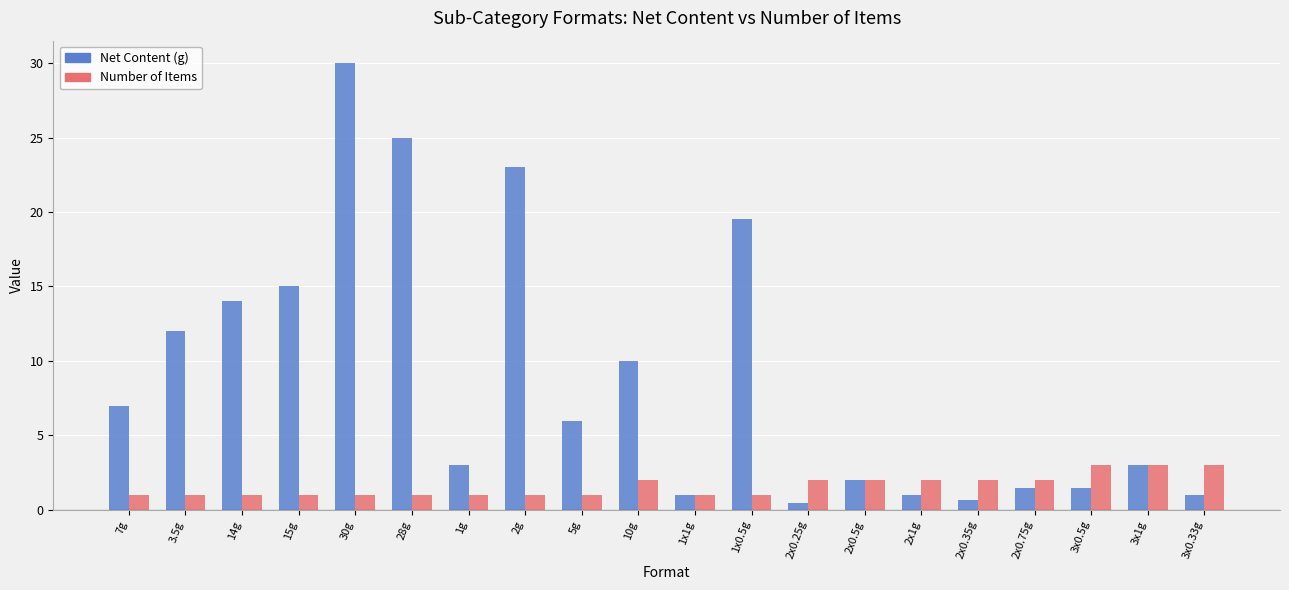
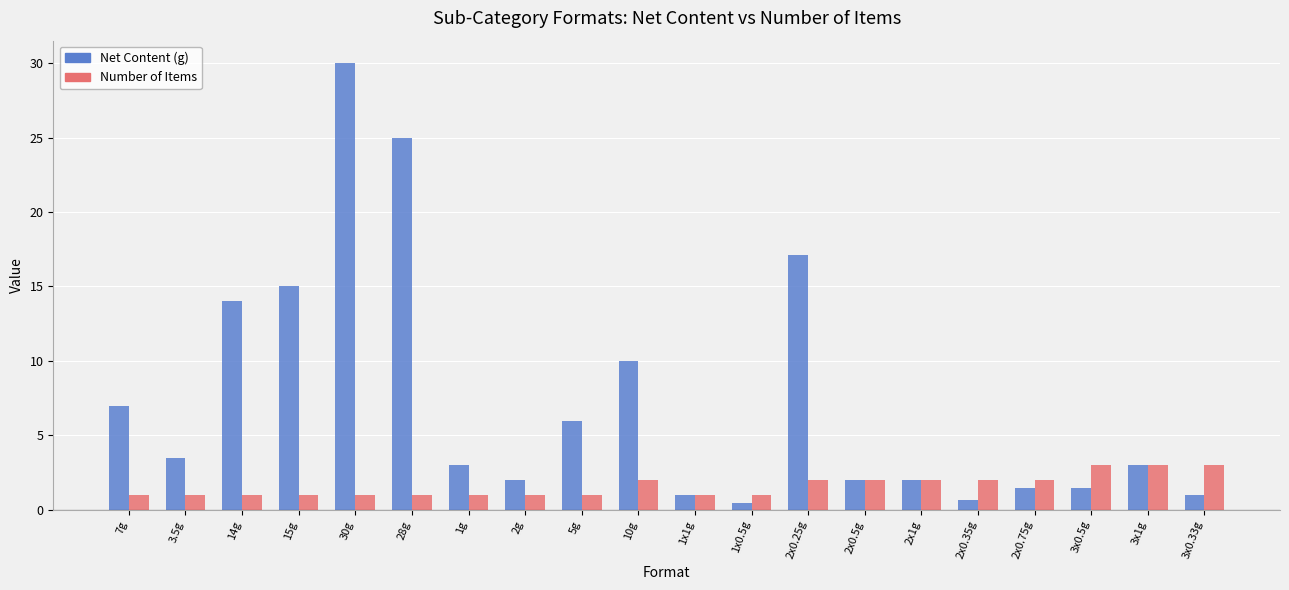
Net Content (g), 3.5g: 12.0 -> 3.5
Net Content (g), 2g: 23 -> 2
Net Content (g), 1x0.5g: 19.5 -> 0.5
Net Content (g), 2x0.25g: 0.5 -> 17.1
Net Content (g), 2x1g: 1 -> 2
